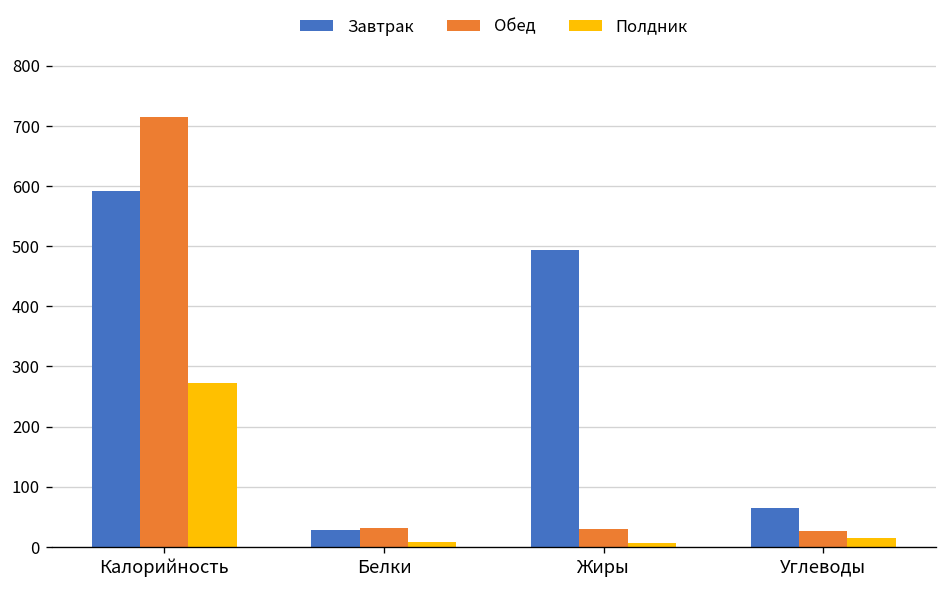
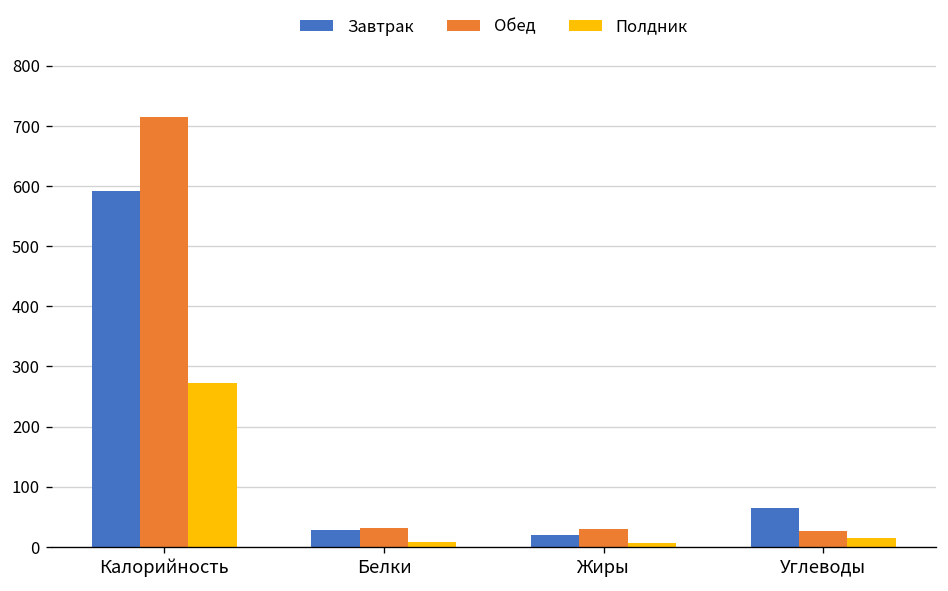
Завтрак, Жиры: 490 -> 20
